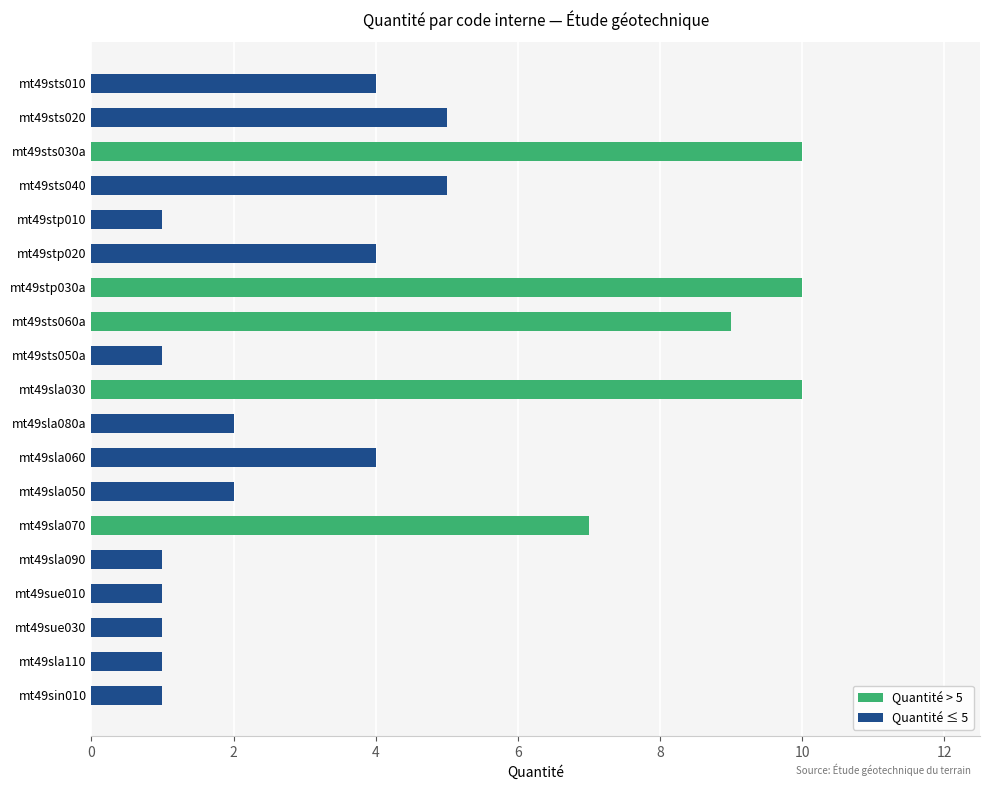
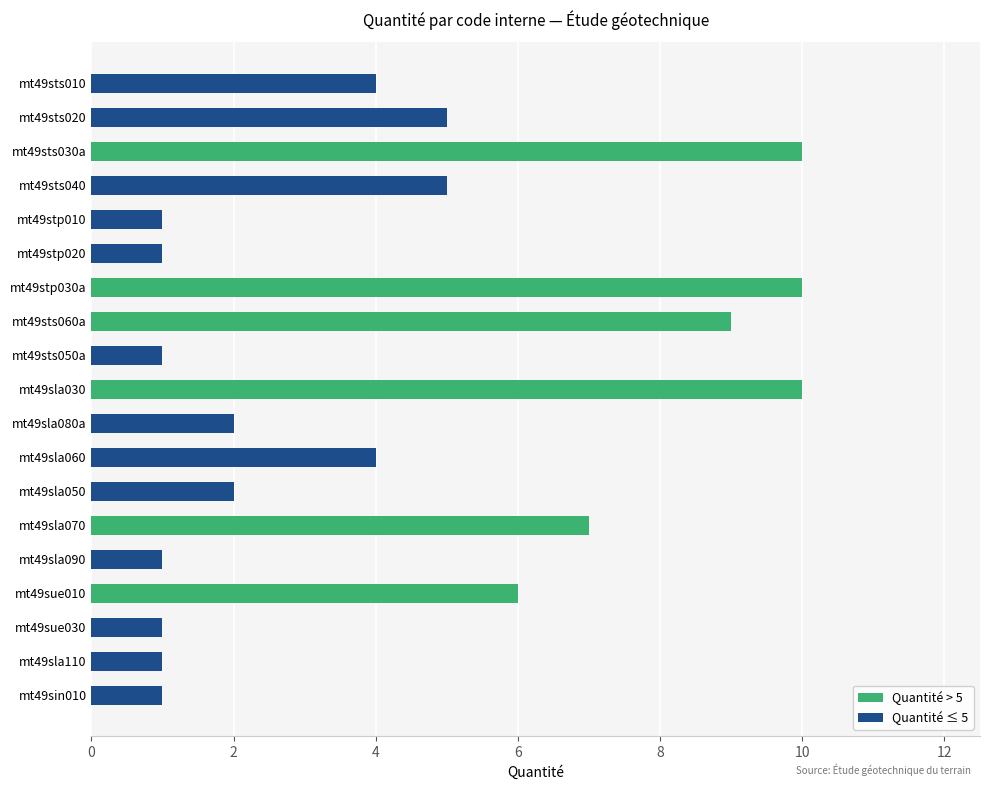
mt49stp020: 4 -> 1
mt49sue010: 1 -> 6
